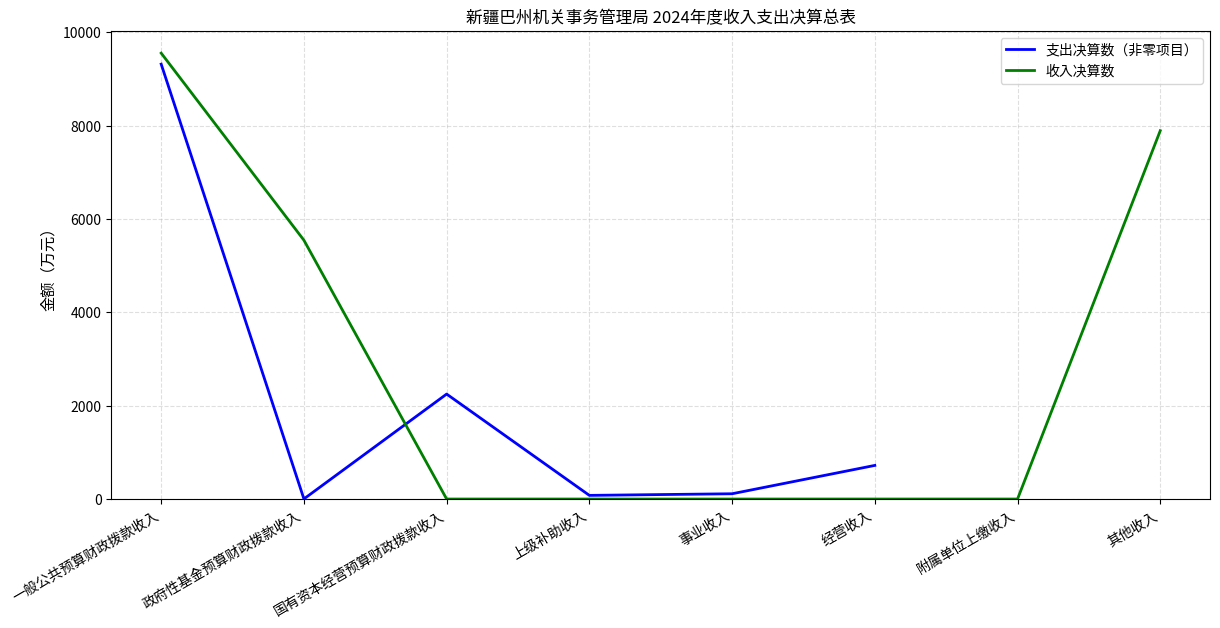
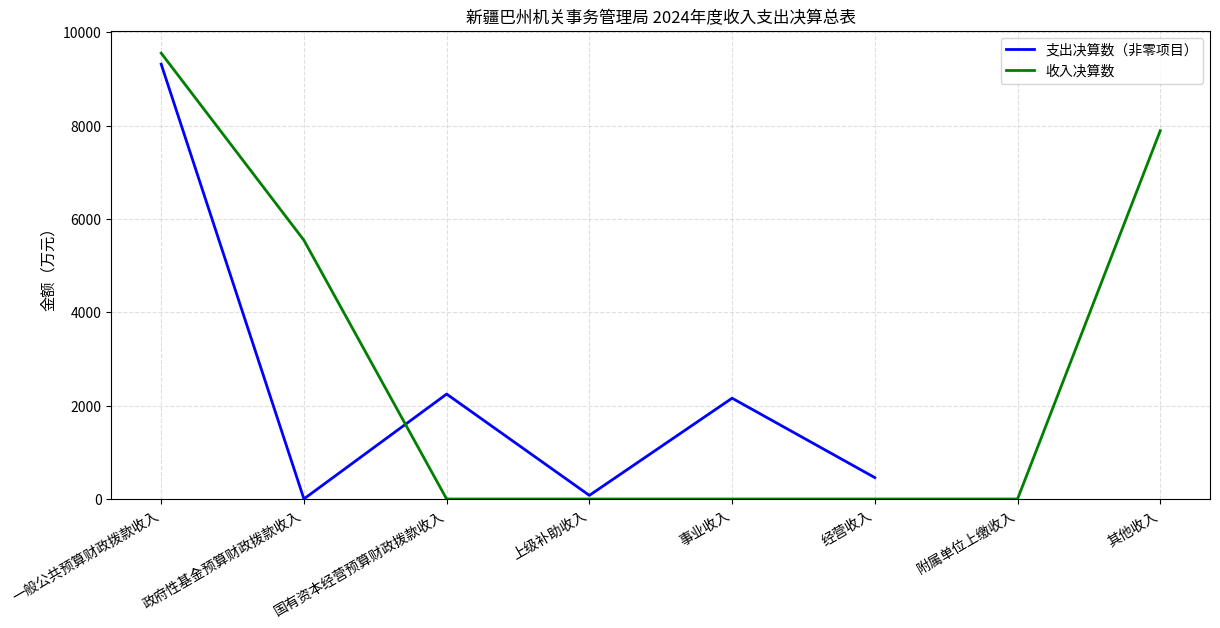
支出决算数（非零项目）, 事业收入: 100 -> 2200
支出决算数（非零项目）, 经营收入: 700 -> 500
